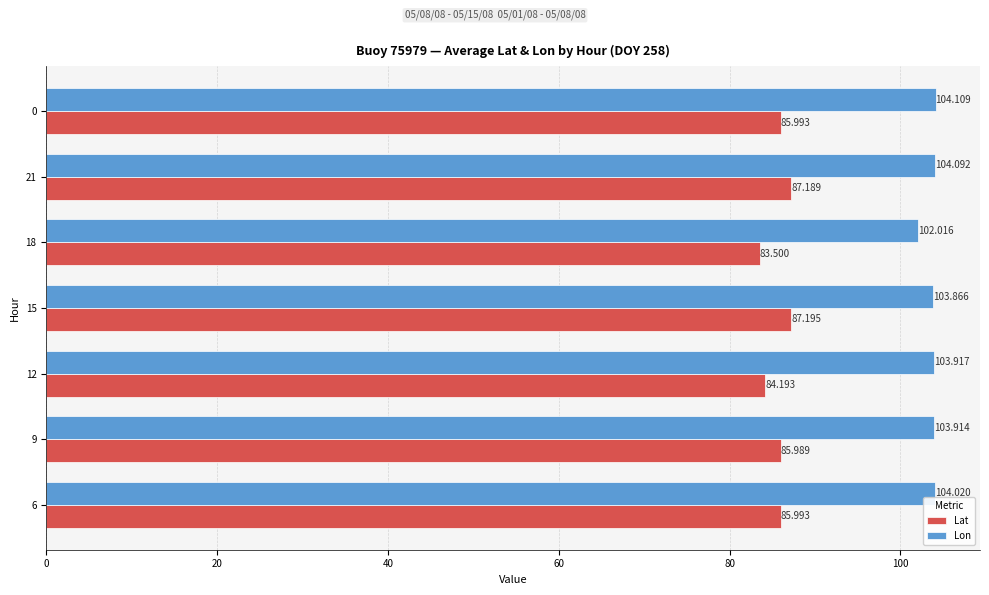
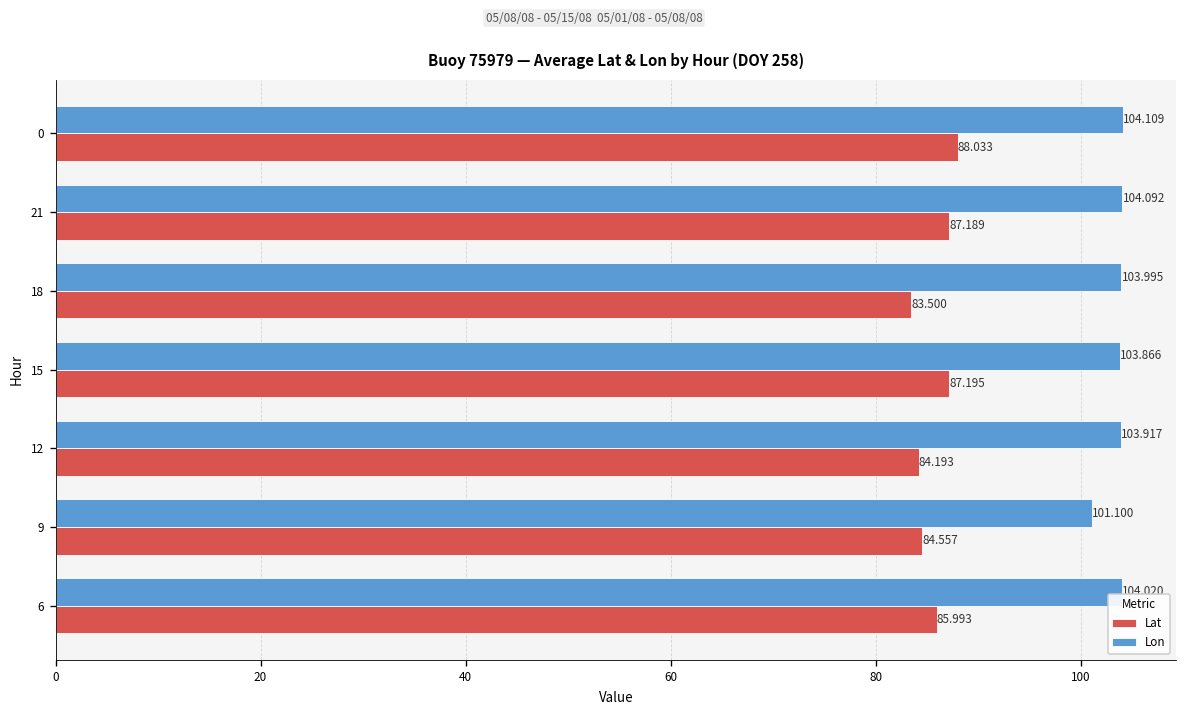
Lat, 0: 85.993 -> 88.033
Lon, 18: 102.016 -> 103.995
Lon, 9: 103.914 -> 101.100
Lat, 9: 85.989 -> 84.557
